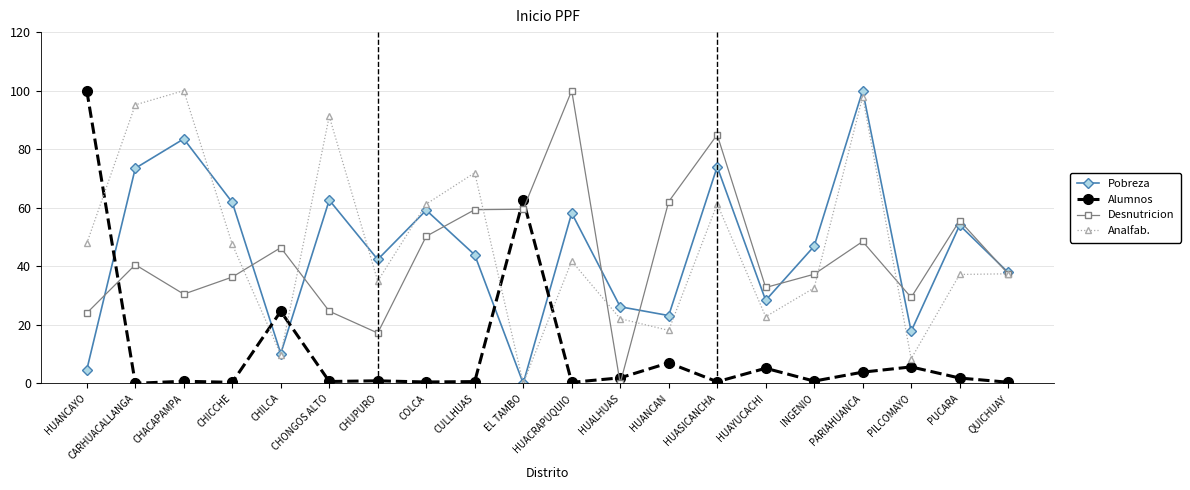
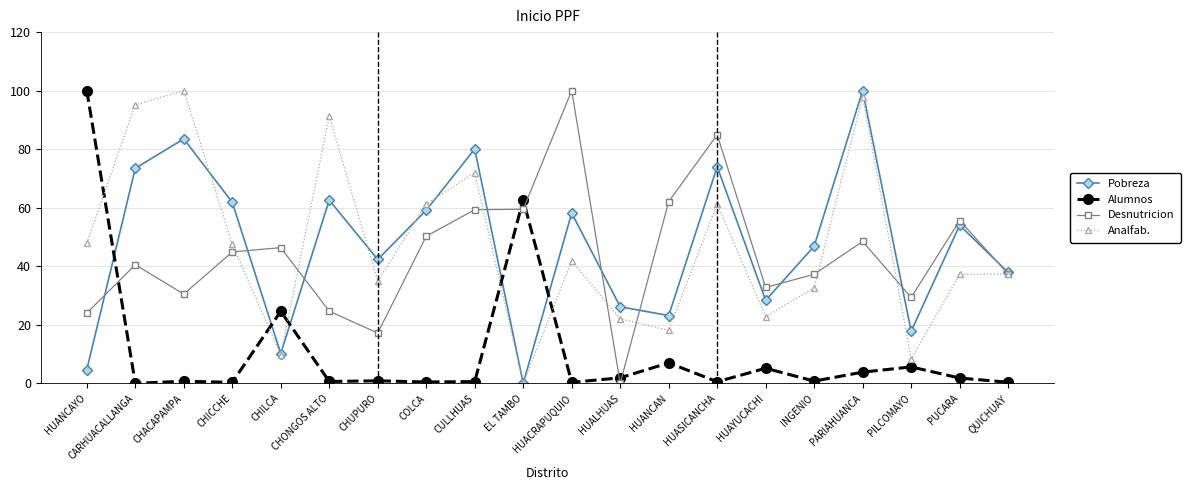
Desnutricion, CHICCHE: 36 -> 45
Pobreza, CULLHUAS: 44 -> 80
